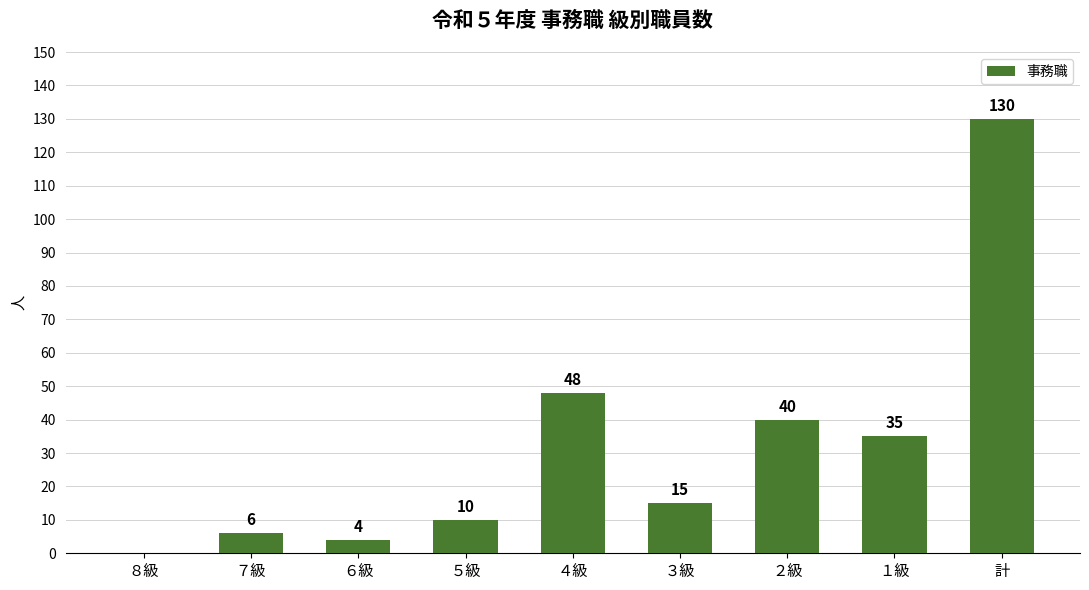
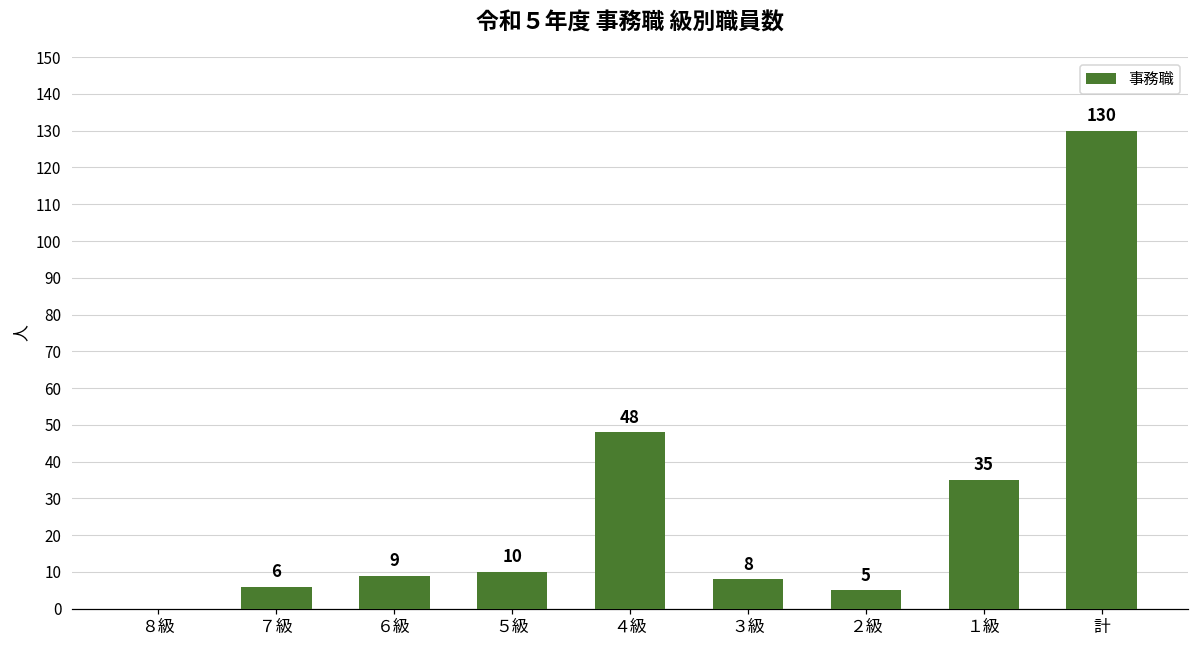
６級: 4 -> 9
３級: 15 -> 8
２級: 40 -> 5
